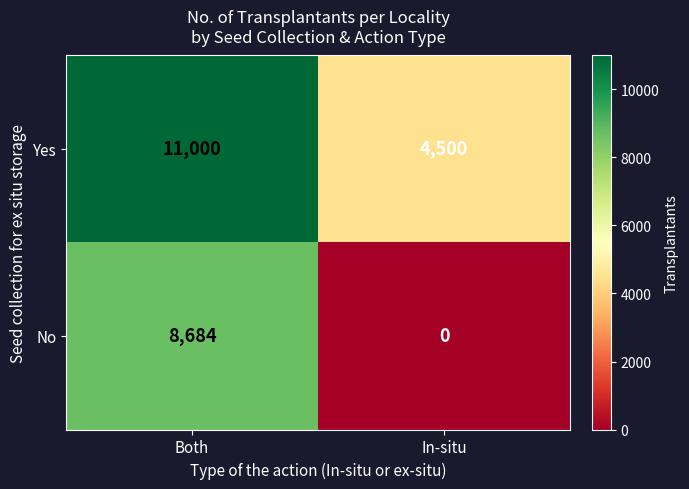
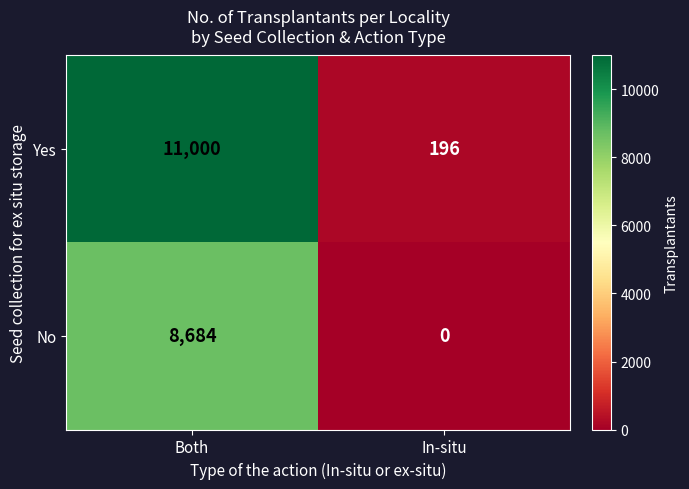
Yes, In-situ: 4,500 -> 196
